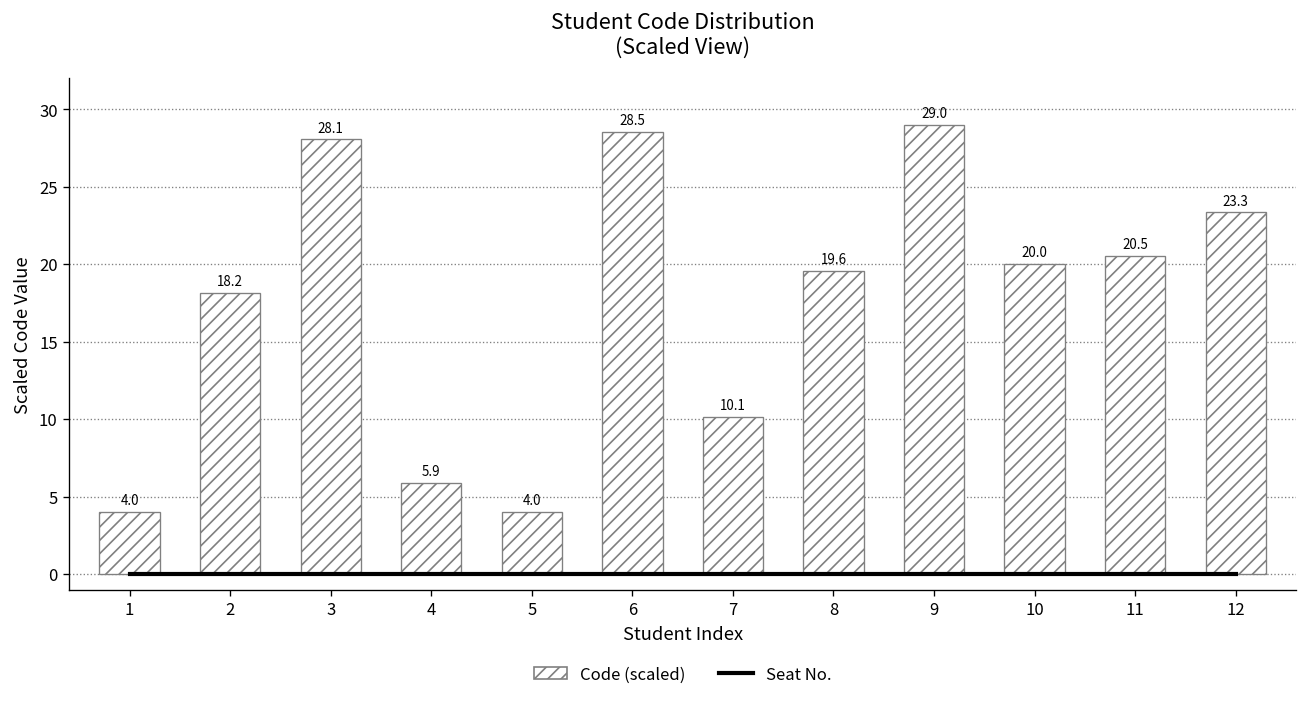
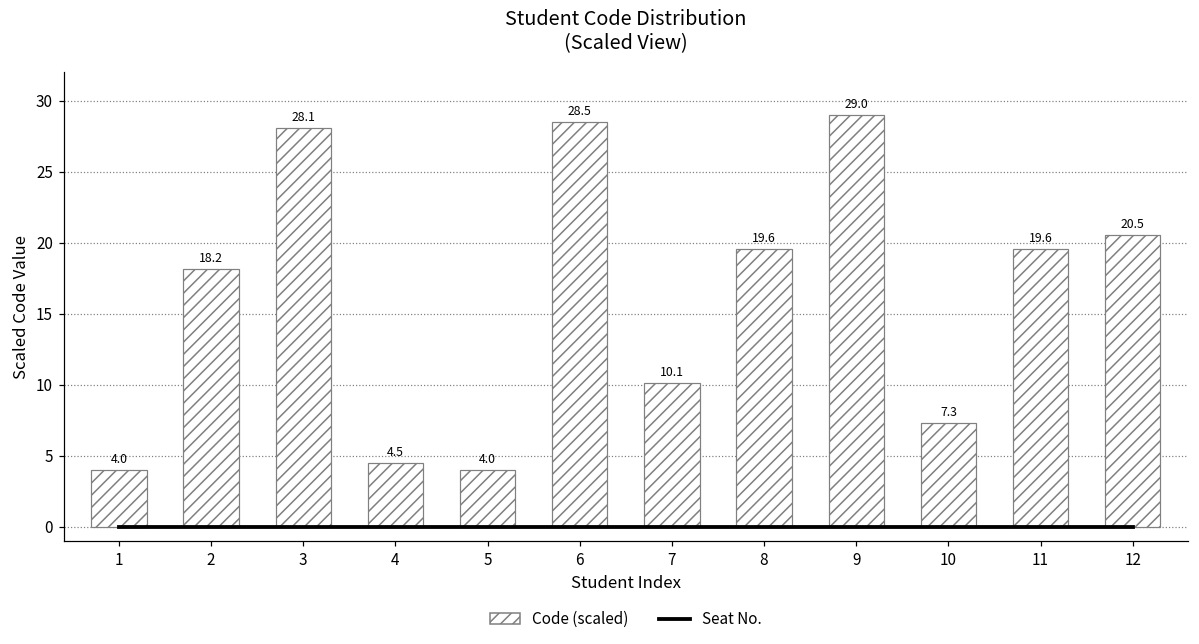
Code (scaled), 4: 5.9 -> 4.5
Code (scaled), 10: 20.0 -> 7.3
Code (scaled), 11: 20.5 -> 19.6
Code (scaled), 12: 23.3 -> 20.5
